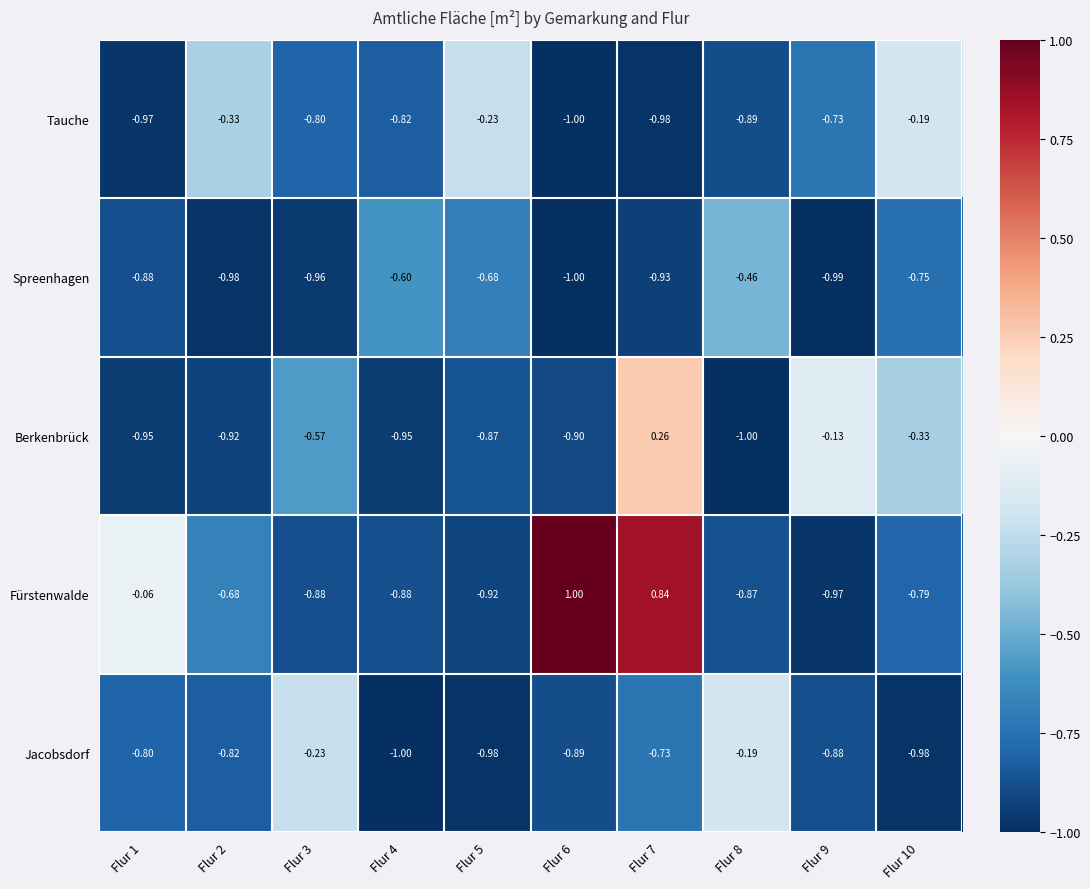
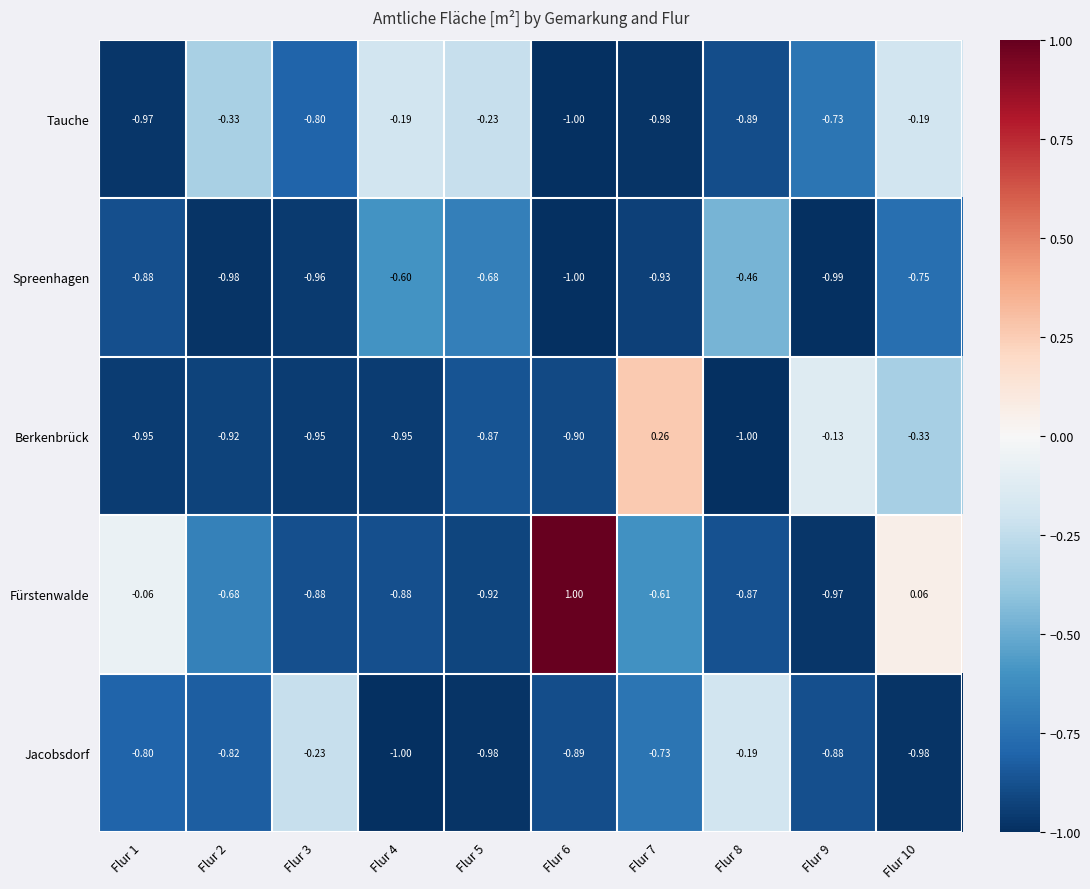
Tauche, Flur 4: -0.82 -> -0.19
Berkenbrück, Flur 3: -0.57 -> -0.95
Fürstenwalde, Flur 7: 0.84 -> -0.61
Fürstenwalde, Flur 10: -0.79 -> 0.06
